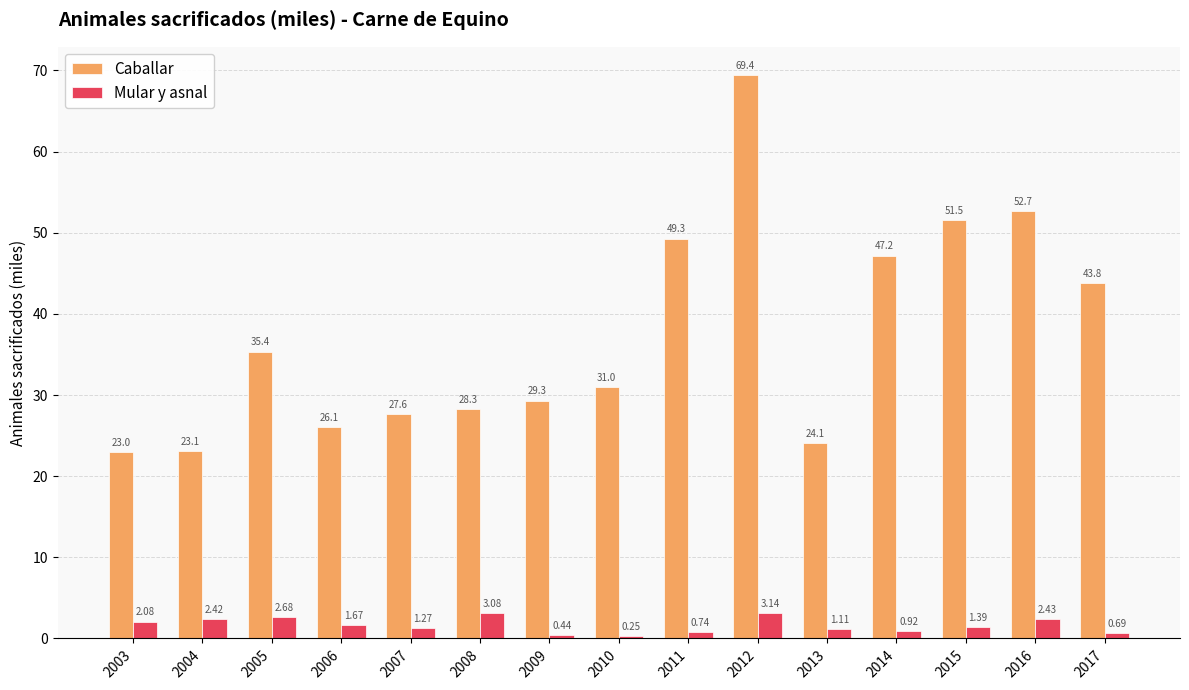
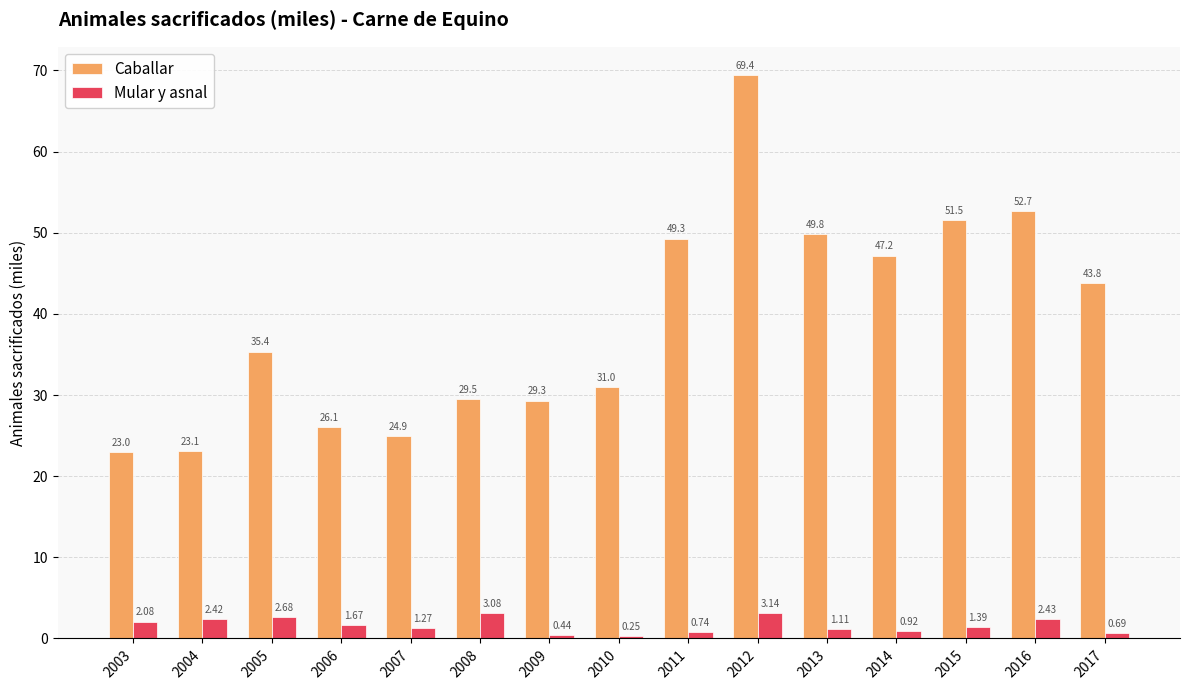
Caballar, 2007: 27.6 -> 24.9
Caballar, 2008: 28.3 -> 29.5
Caballar, 2013: 24.1 -> 49.8
